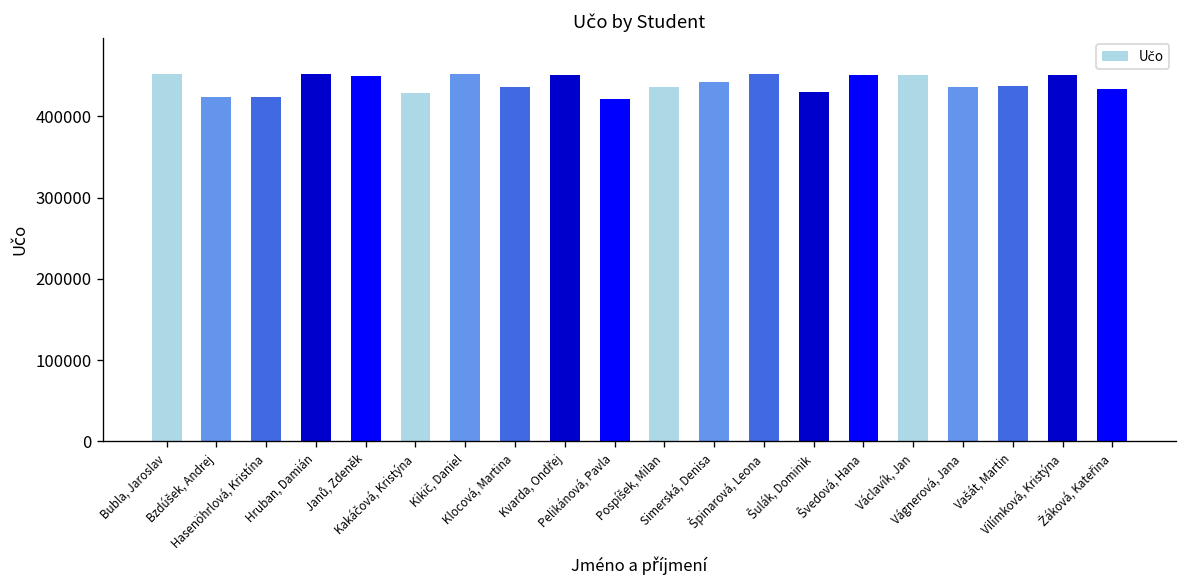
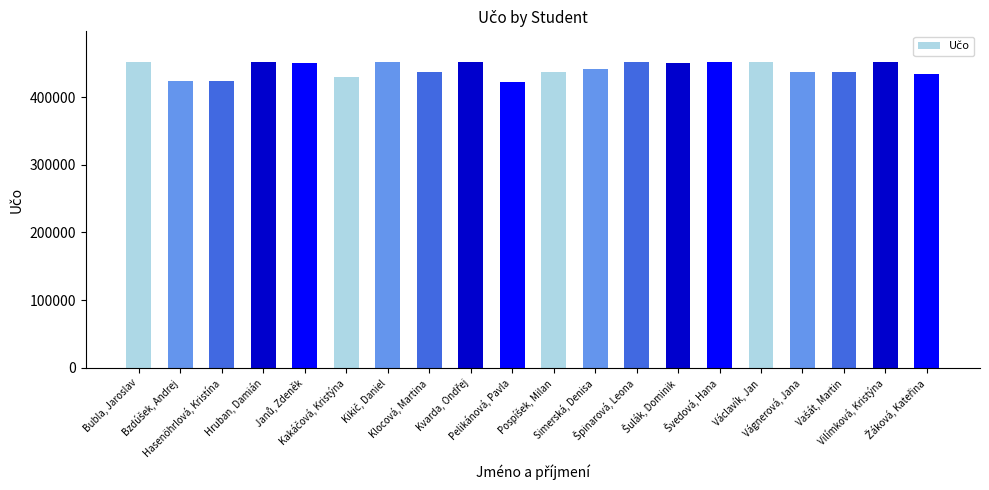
Šulák, Dominik: 430000 -> 450000
